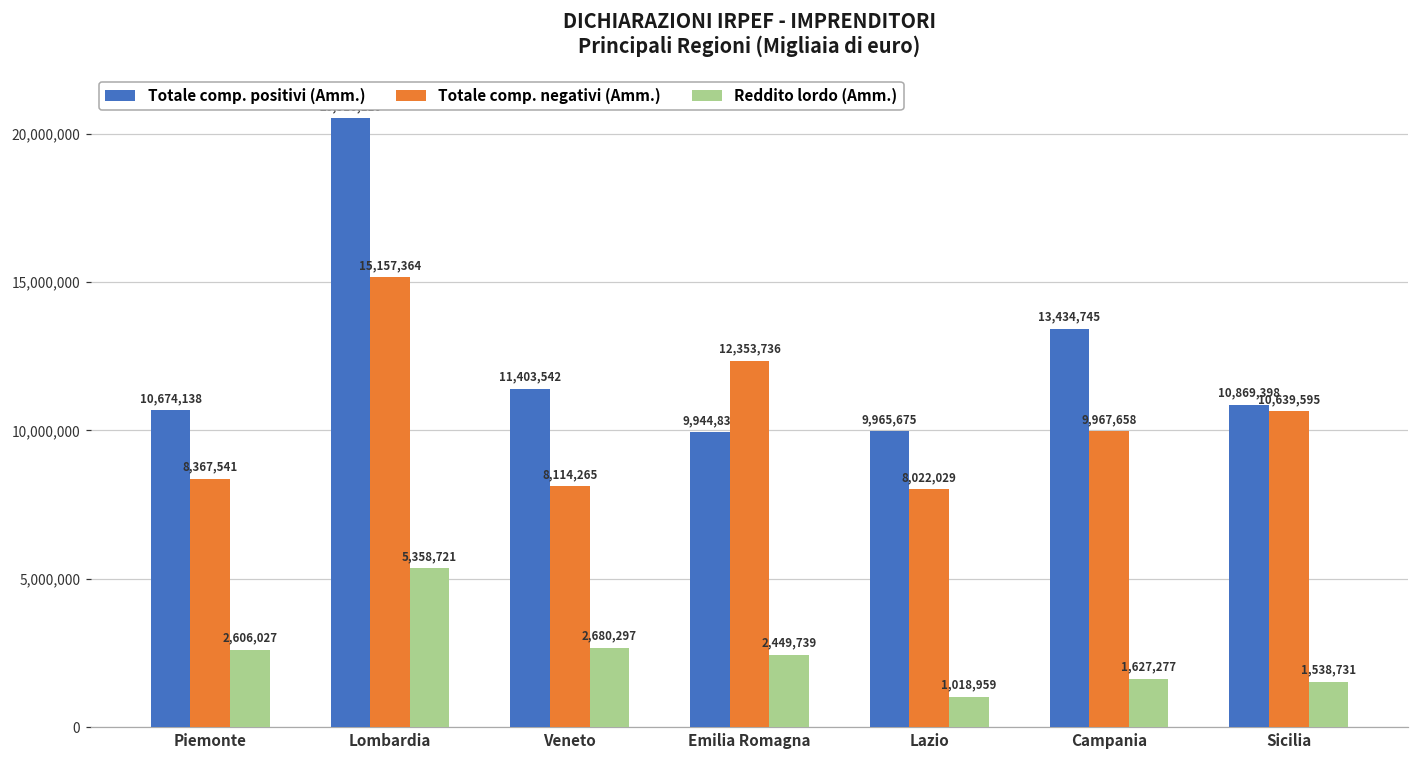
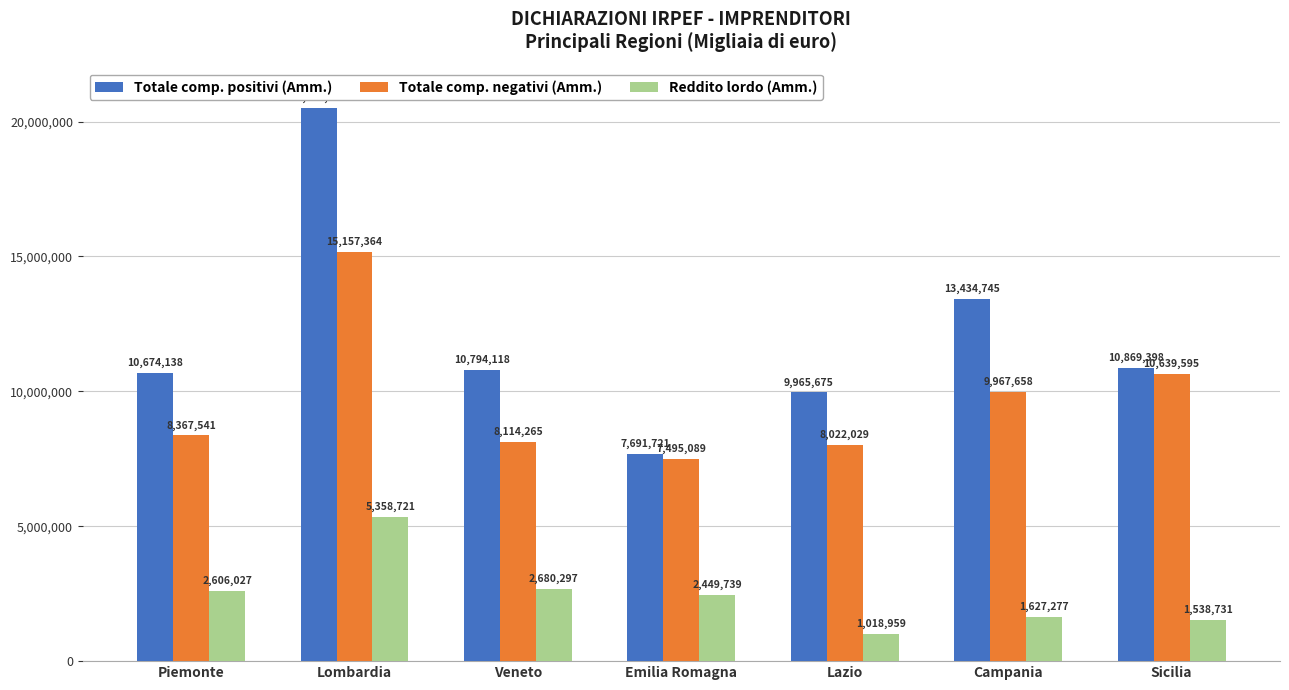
Totale comp. positivi (Amm.), Veneto: 11,403,542 -> 10,794,118
Totale comp. positivi (Amm.), Emilia Romagna: 9,944,834 -> 7,691,721
Totale comp. negativi (Amm.), Emilia Romagna: 12,353,736 -> 7,495,089
